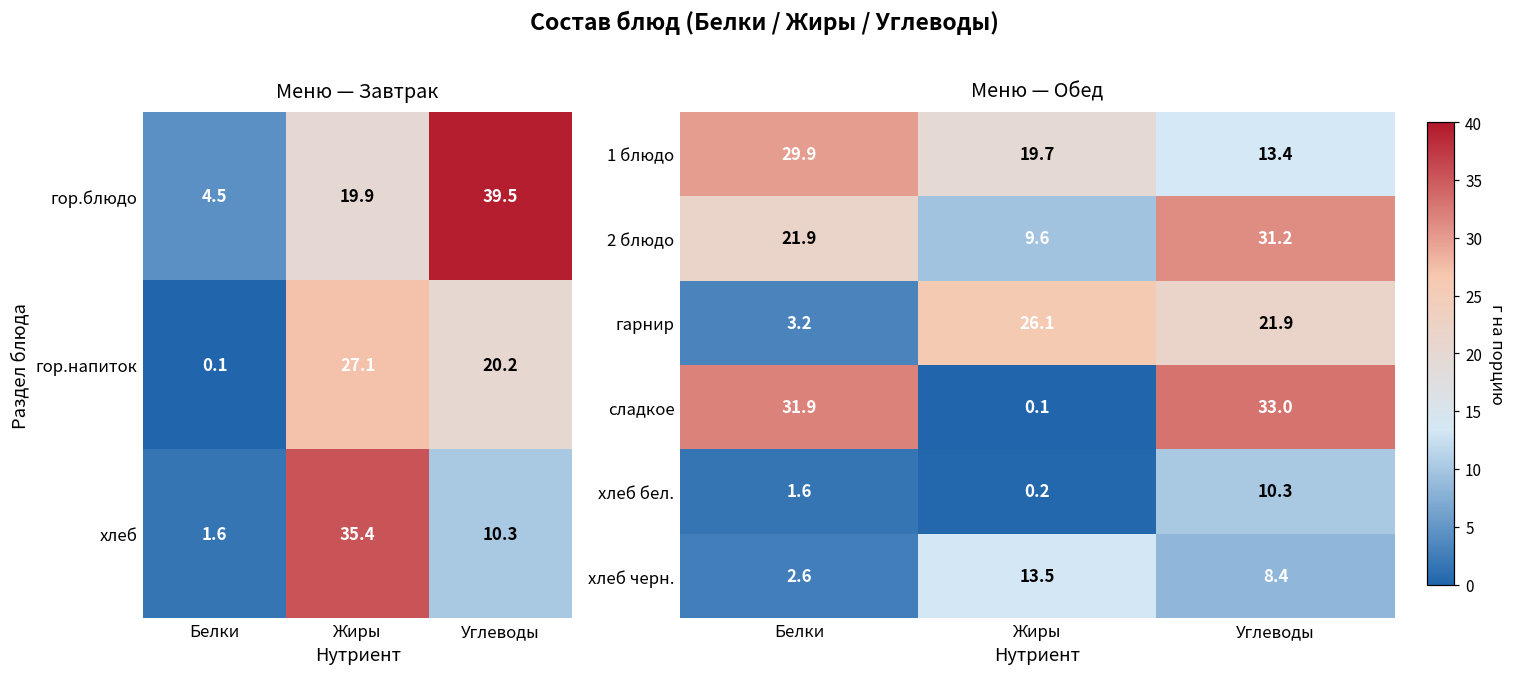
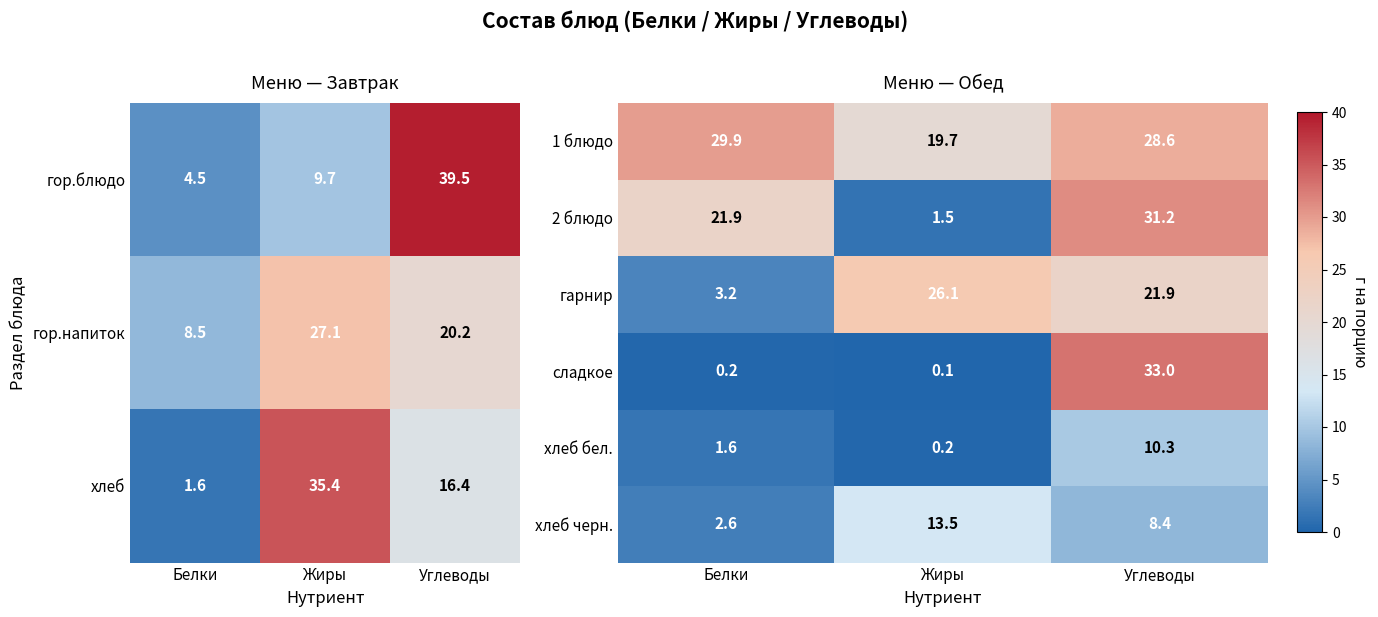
Меню — Завтрак, гор.блюдо, Жиры: 19.9 -> 9.7
Меню — Завтрак, гор.напиток, Белки: 0.1 -> 8.5
Меню — Завтрак, хлеб, Углеводы: 10.3 -> 16.4
Меню — Обед, 1 блюдо, Углеводы: 13.4 -> 28.6
Меню — Обед, 2 блюдо, Жиры: 9.6 -> 1.5
Меню — Обед, сладкое, Белки: 31.9 -> 0.2
